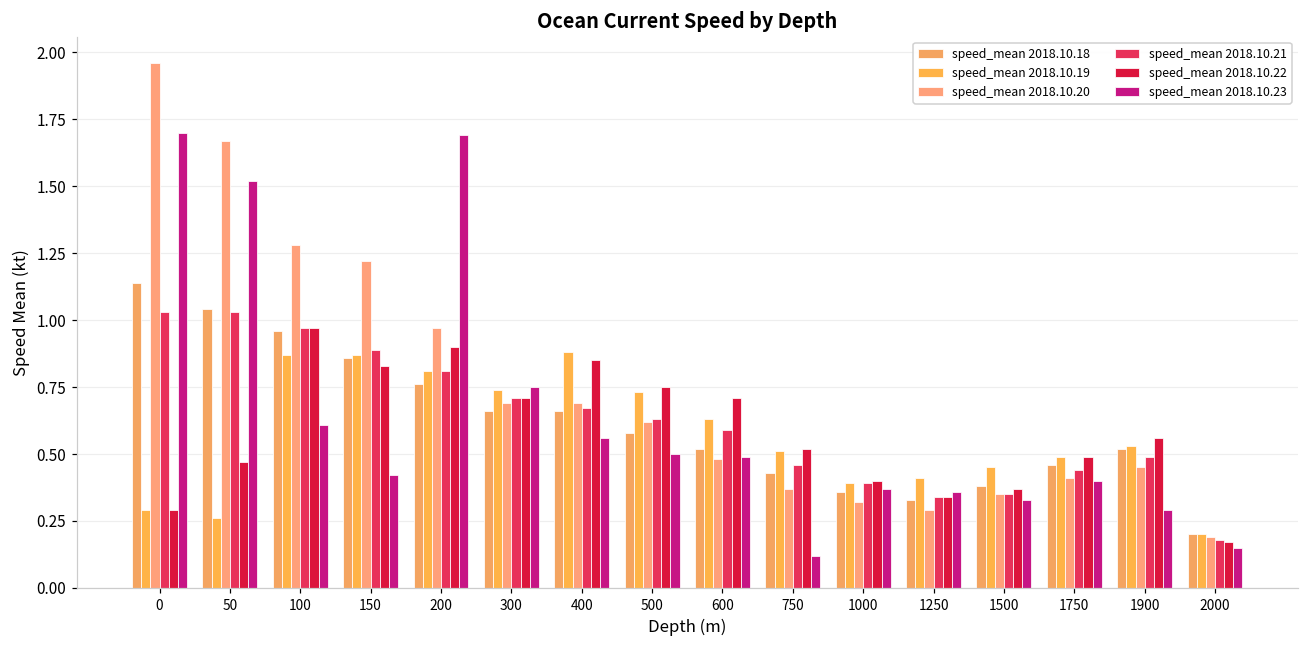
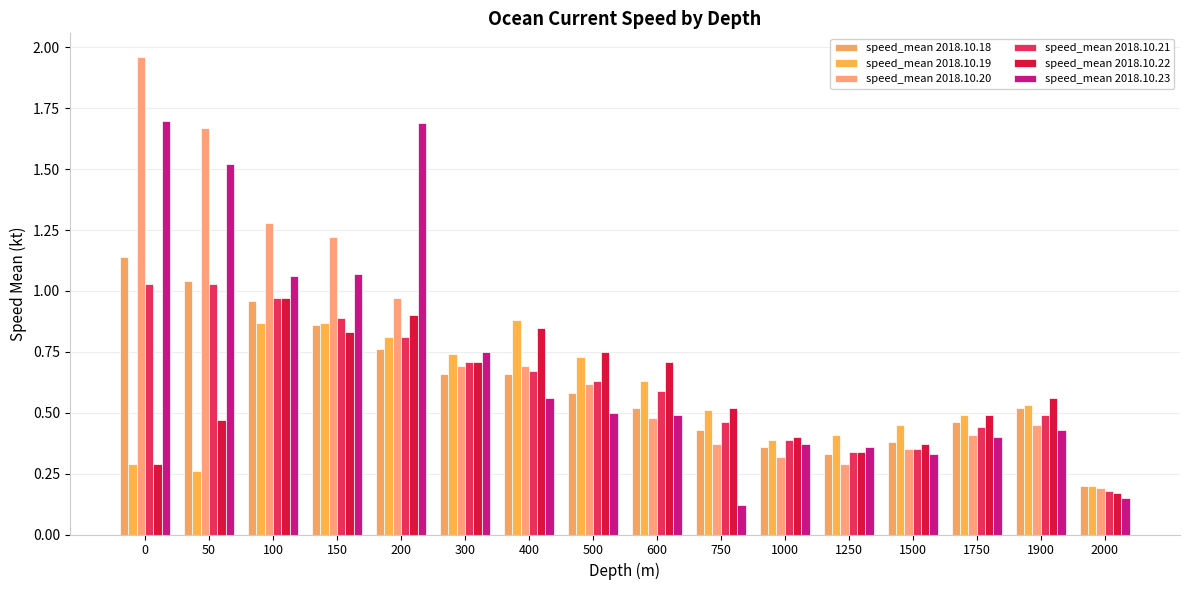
speed_mean 2018.10.23, 100: 0.61 -> 1.06
speed_mean 2018.10.23, 150: 0.42 -> 1.07
speed_mean 2018.10.23, 1900: 0.29 -> 0.43
